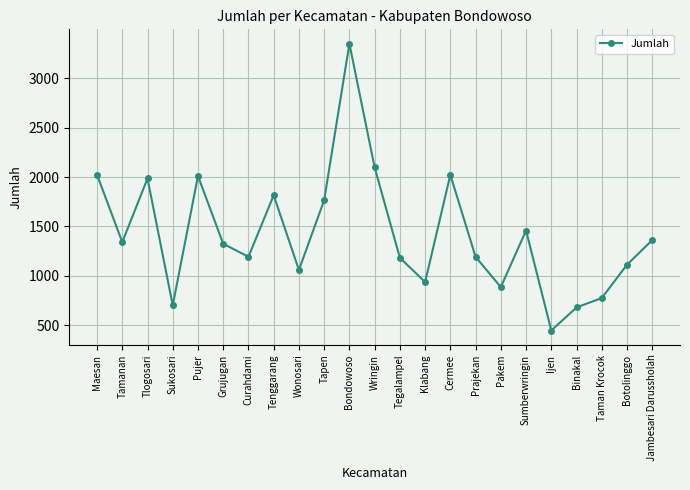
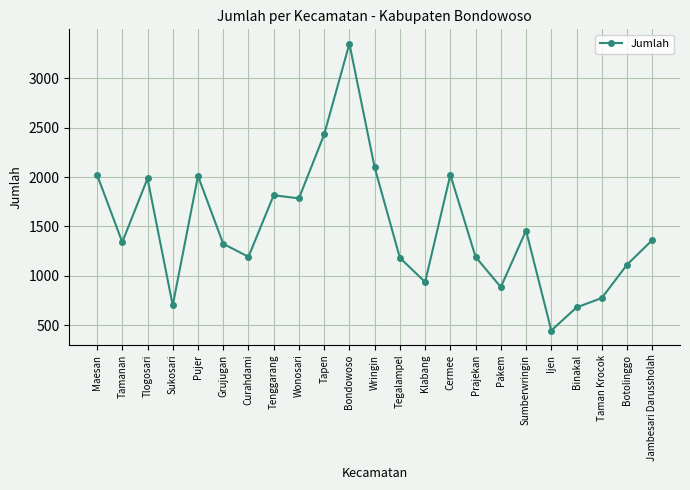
Wonosari: 1100 -> 1800
Tapen: 1800 -> 2400
